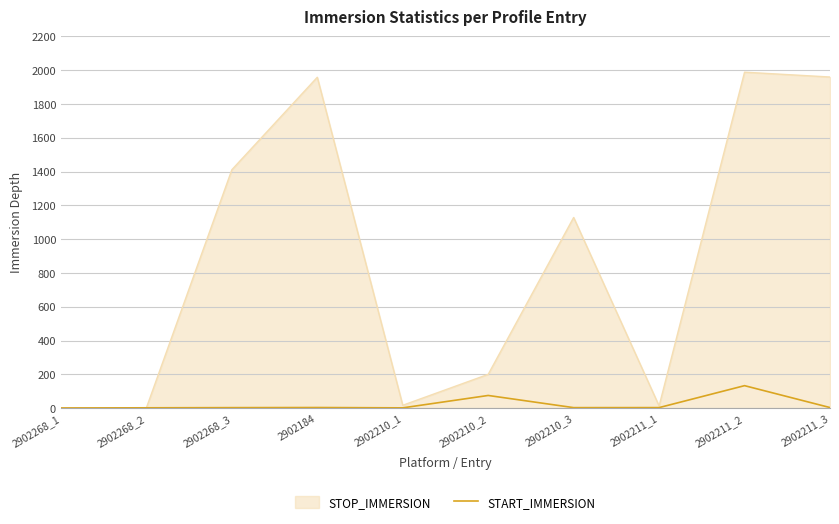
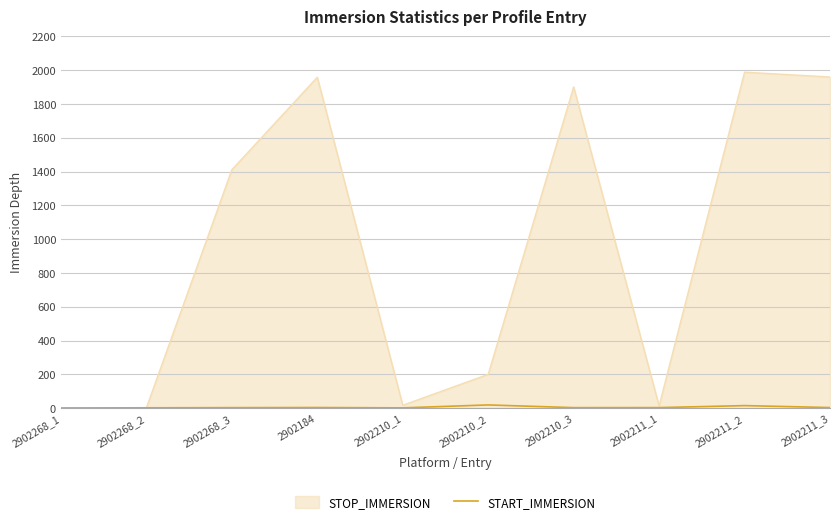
START_IMMERSION, 2902210_2: 80 -> 20
STOP_IMMERSION, 2902210_3: 1130 -> 1900
START_IMMERSION, 2902211_2: 130 -> 20
